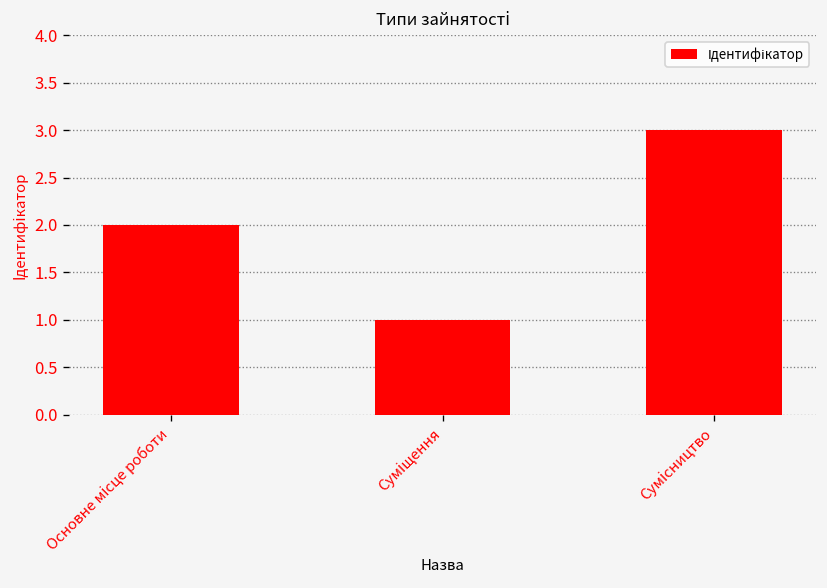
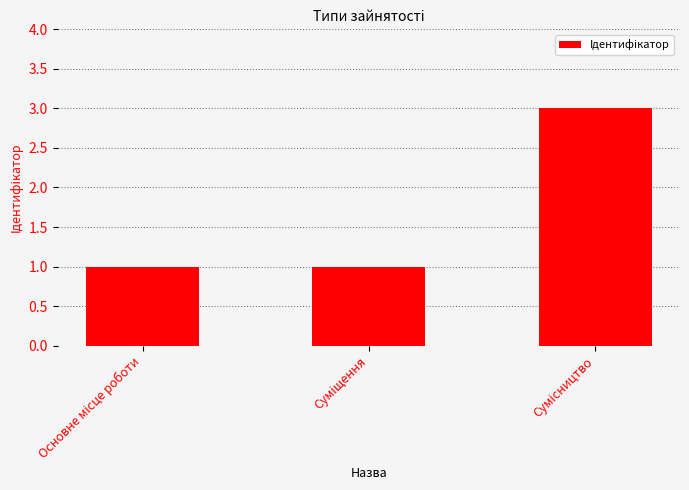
Основне місце роботи: 2 -> 1
